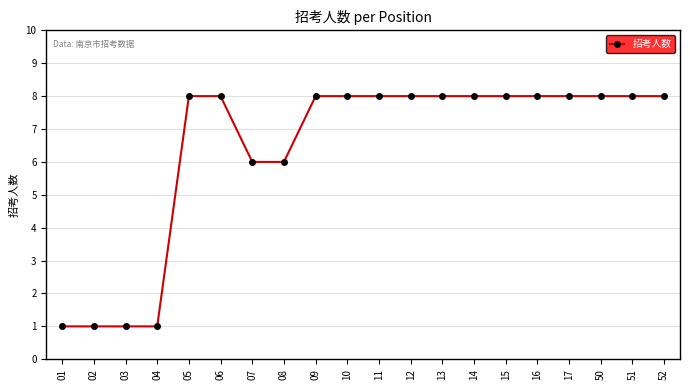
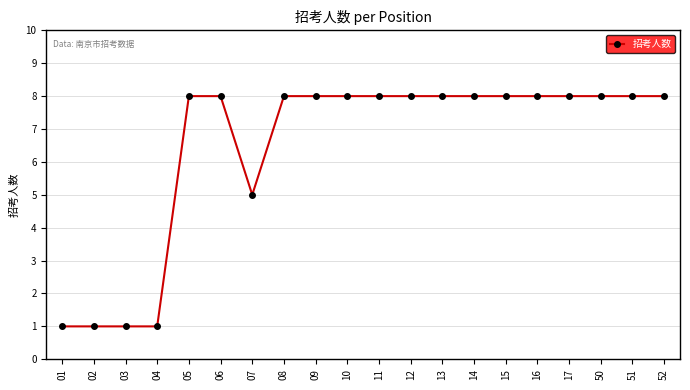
07: 6 -> 5
08: 6 -> 8
